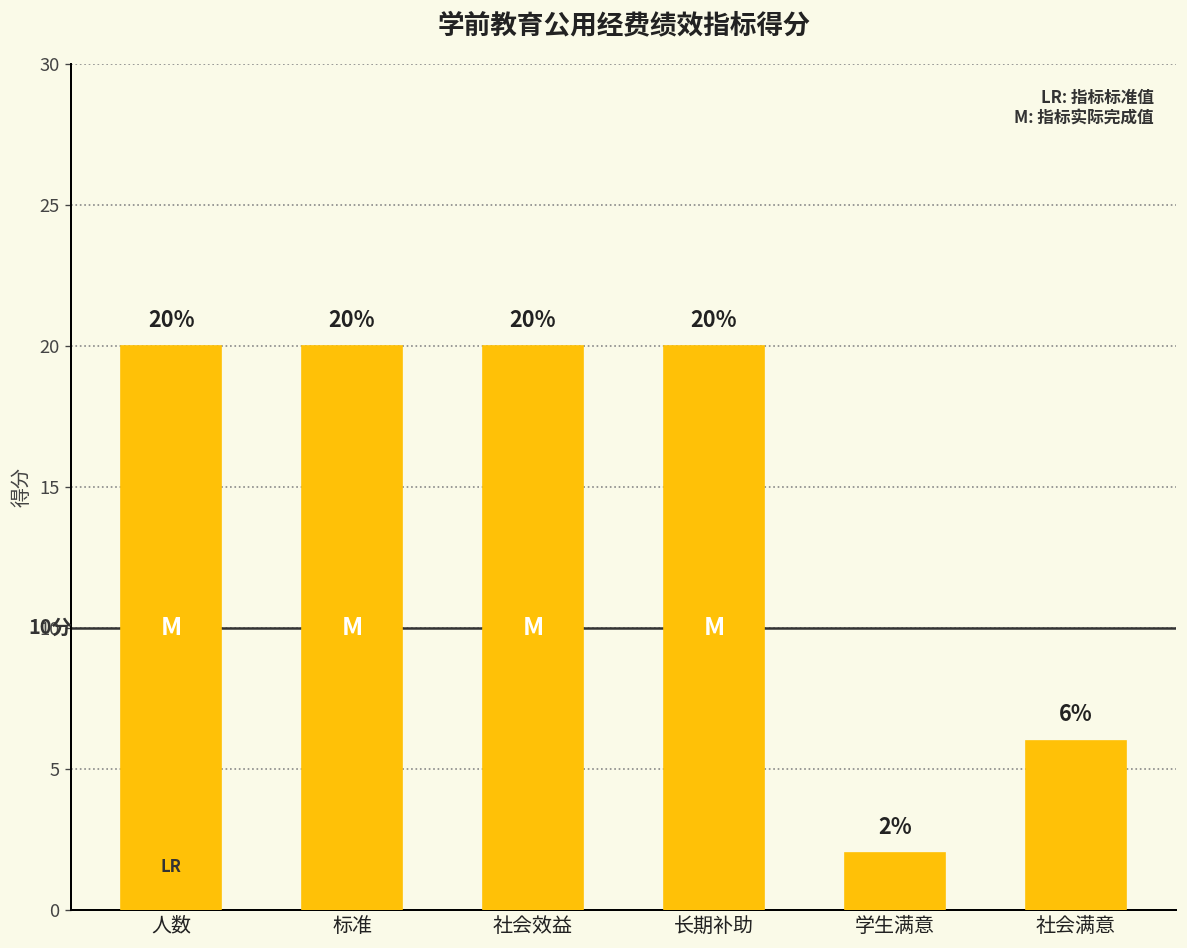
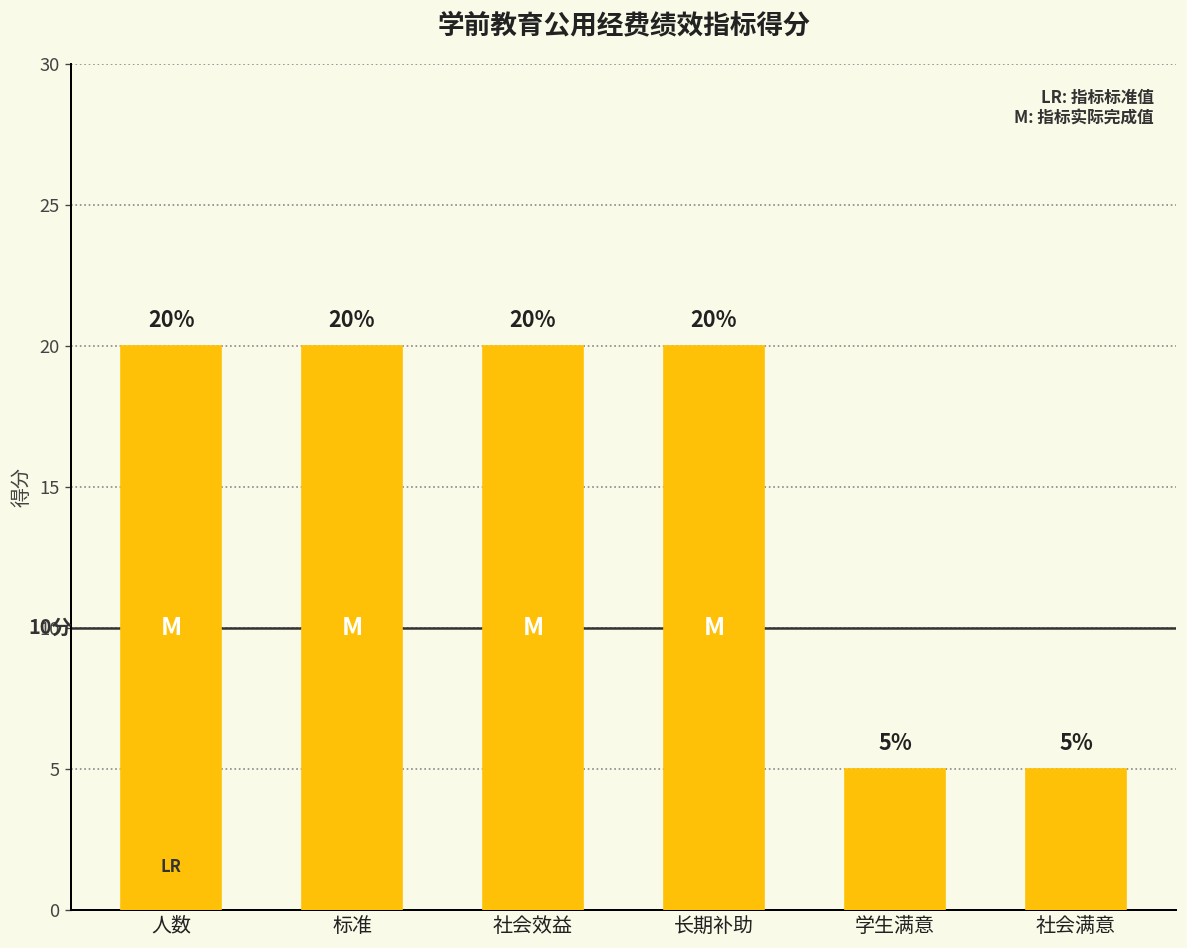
学生满意: 2% -> 5%
社会满意: 6% -> 5%
